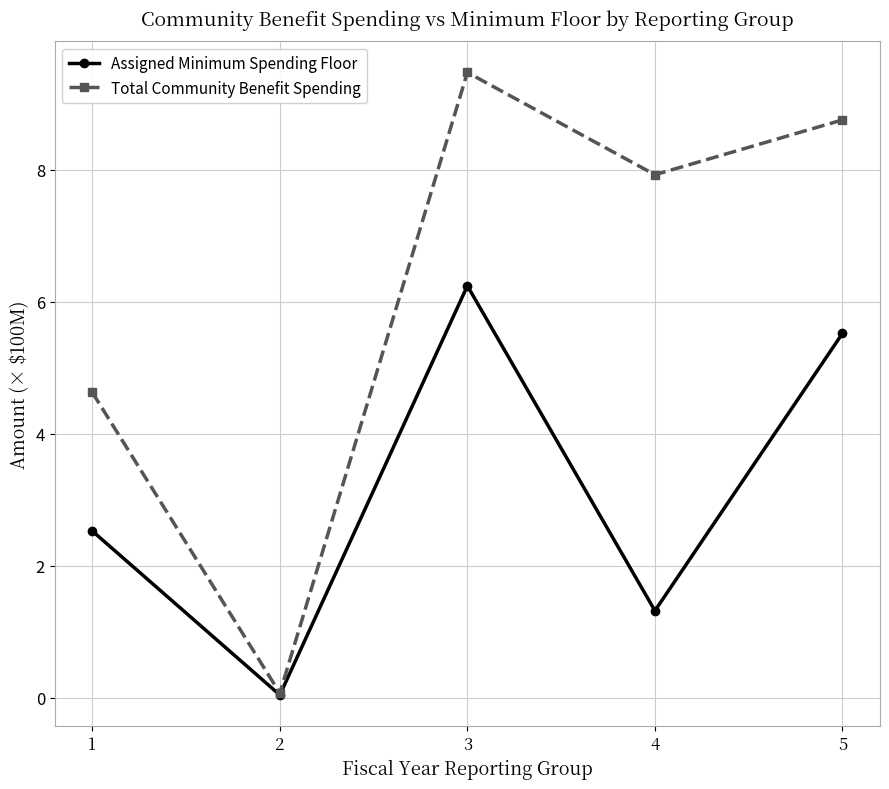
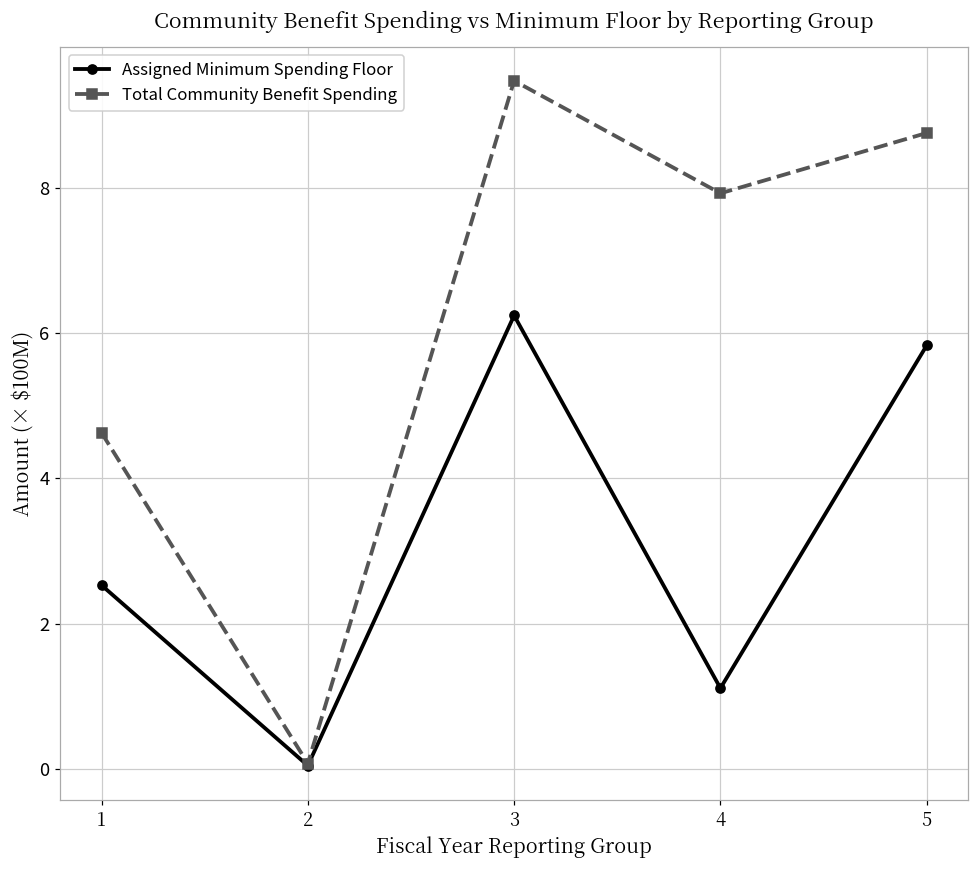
Assigned Minimum Spending Floor, 4: 1.3 -> 1.1
Assigned Minimum Spending Floor, 5: 5.5 -> 5.8
